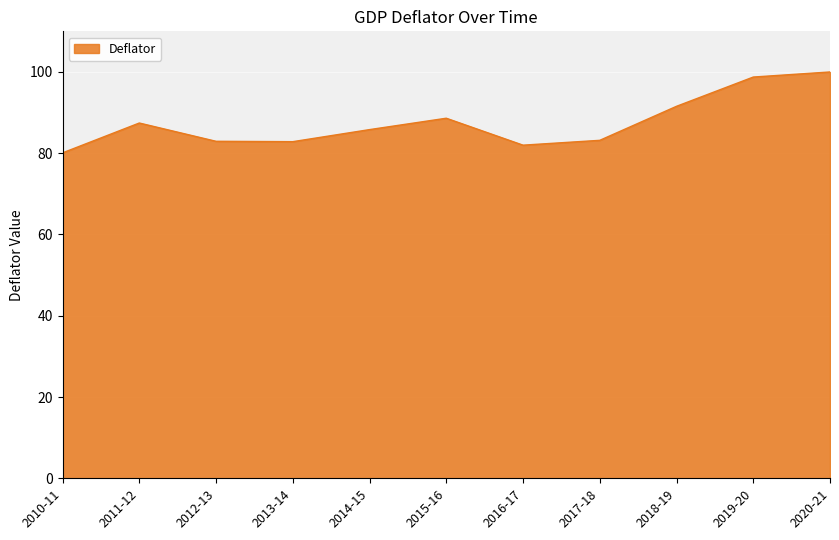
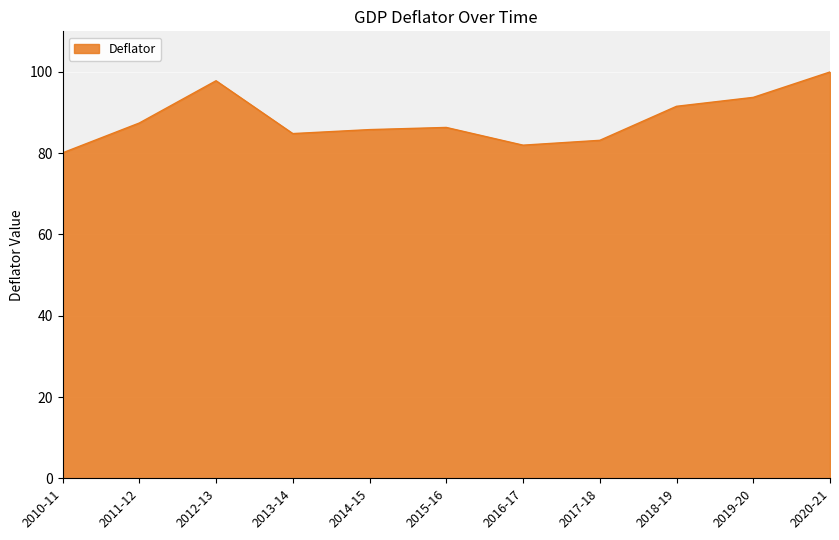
2012-13: 83 -> 98
2013-14: 83 -> 85
2015-16: 89 -> 86
2019-20: 99 -> 94
